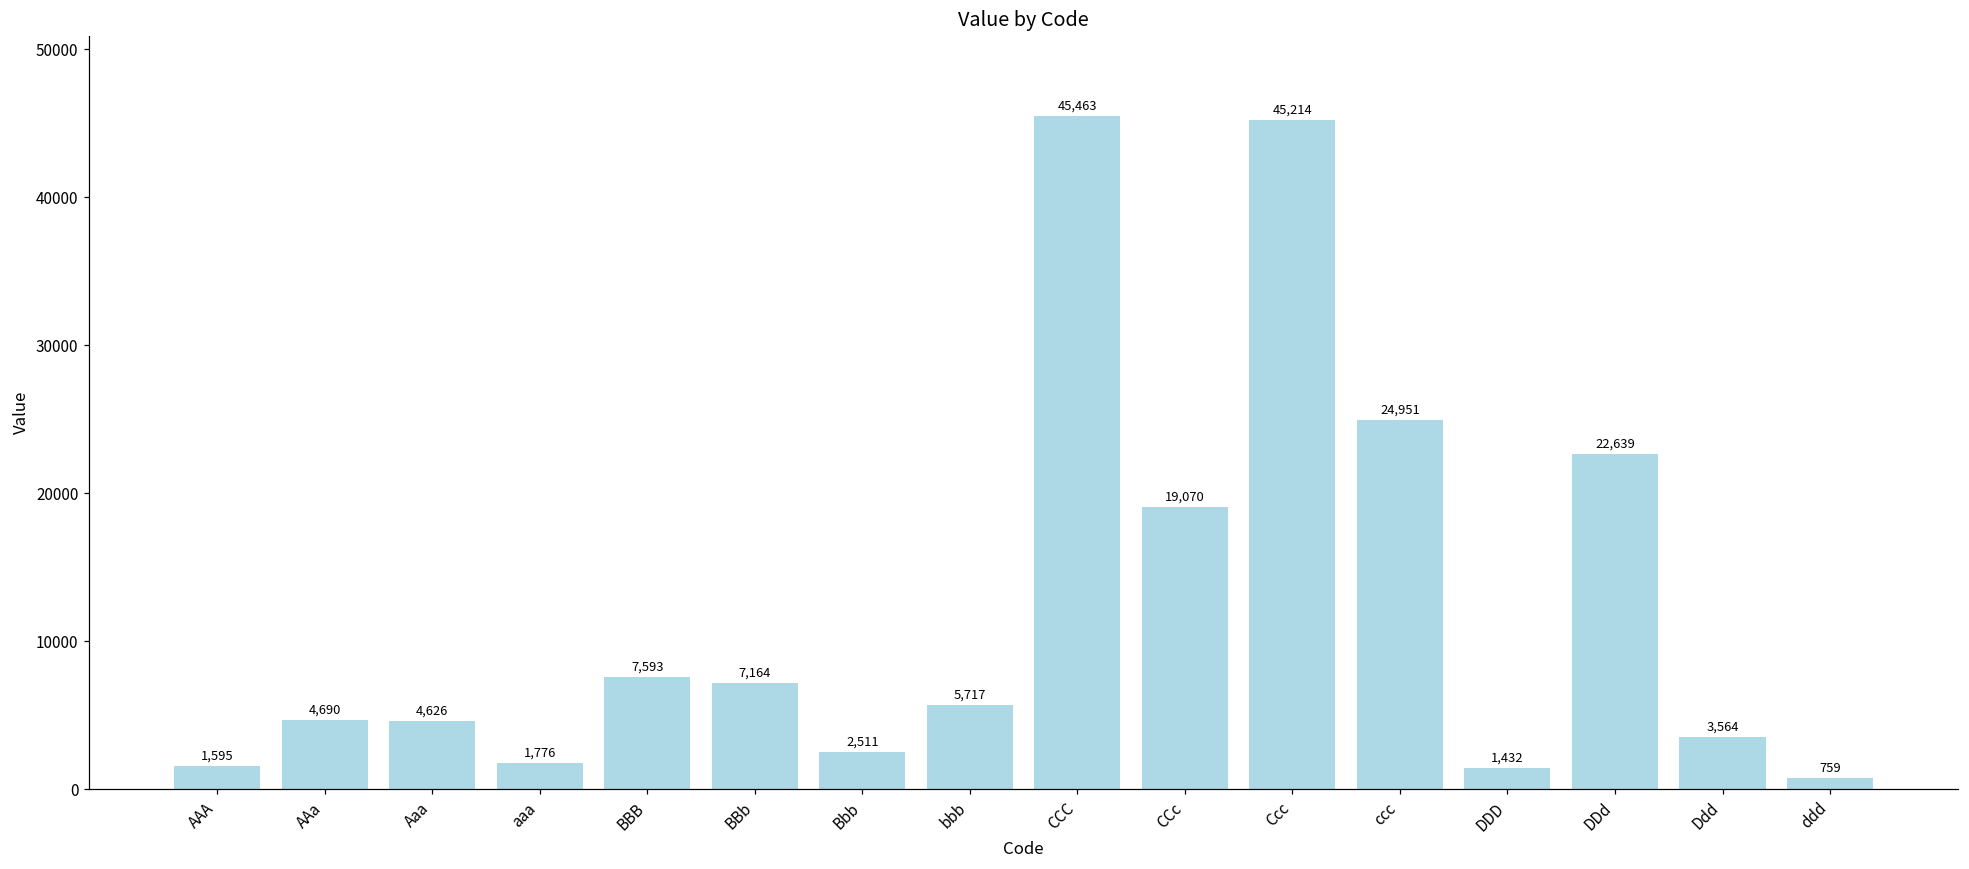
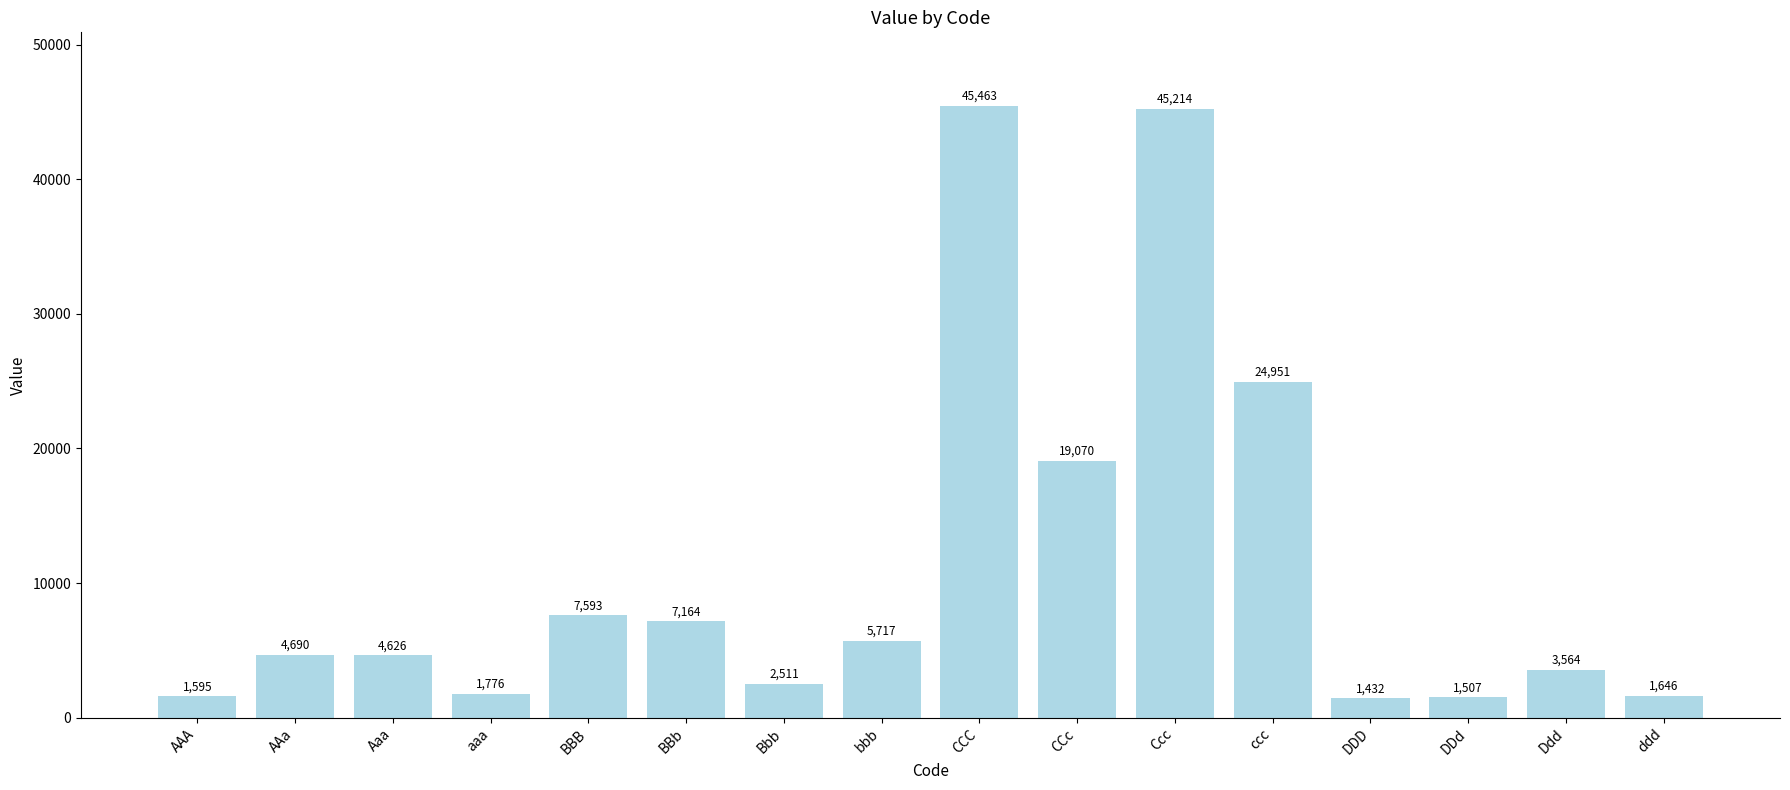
DDd: 22,639 -> 1,507
ddd: 759 -> 1,646
